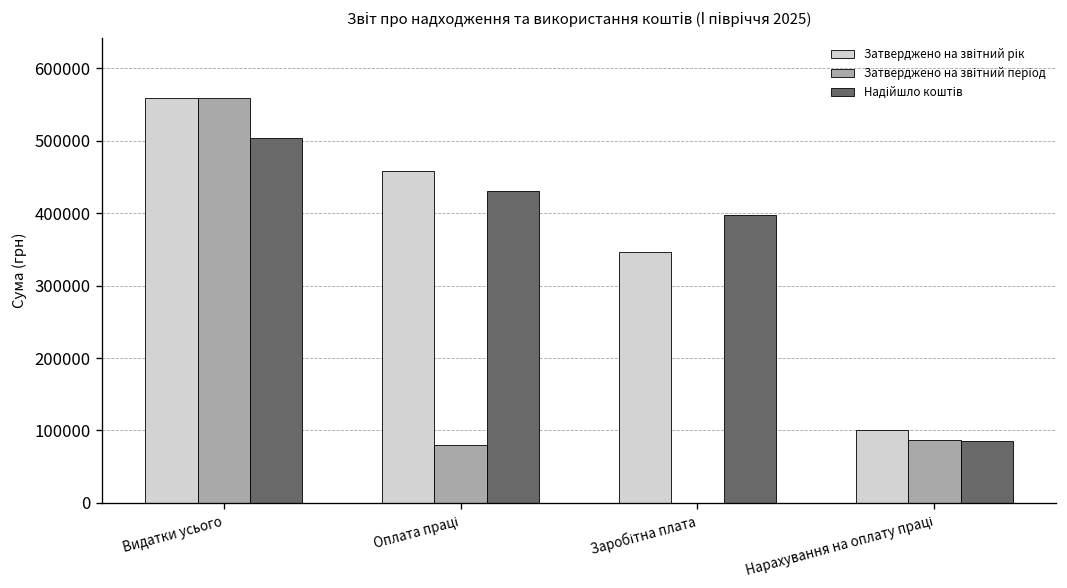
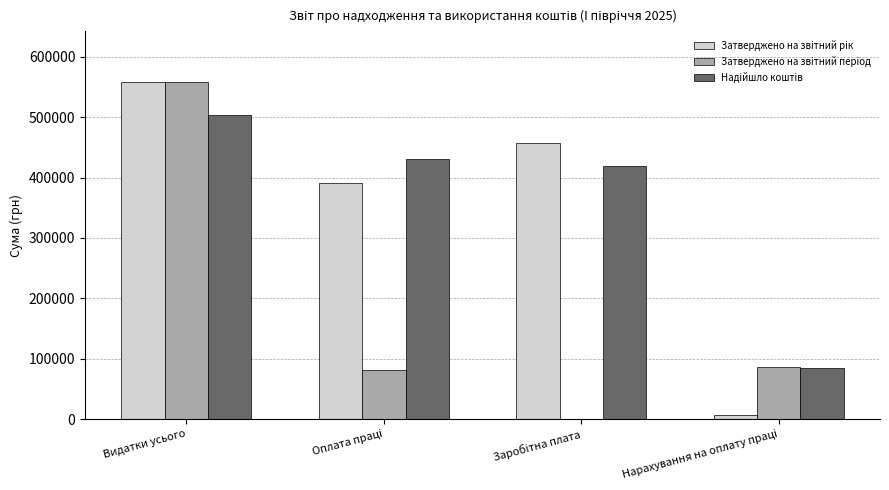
Затверджено на звітний рік, Оплата праці: 460000 -> 390000
Затверджено на звітний рік, Заробітна плата: 350000 -> 460000
Надійшло коштів, Заробітна плата: 400000 -> 420000
Затверджено на звітний рік, Нарахування на оплату праці: 100000 -> 10000
